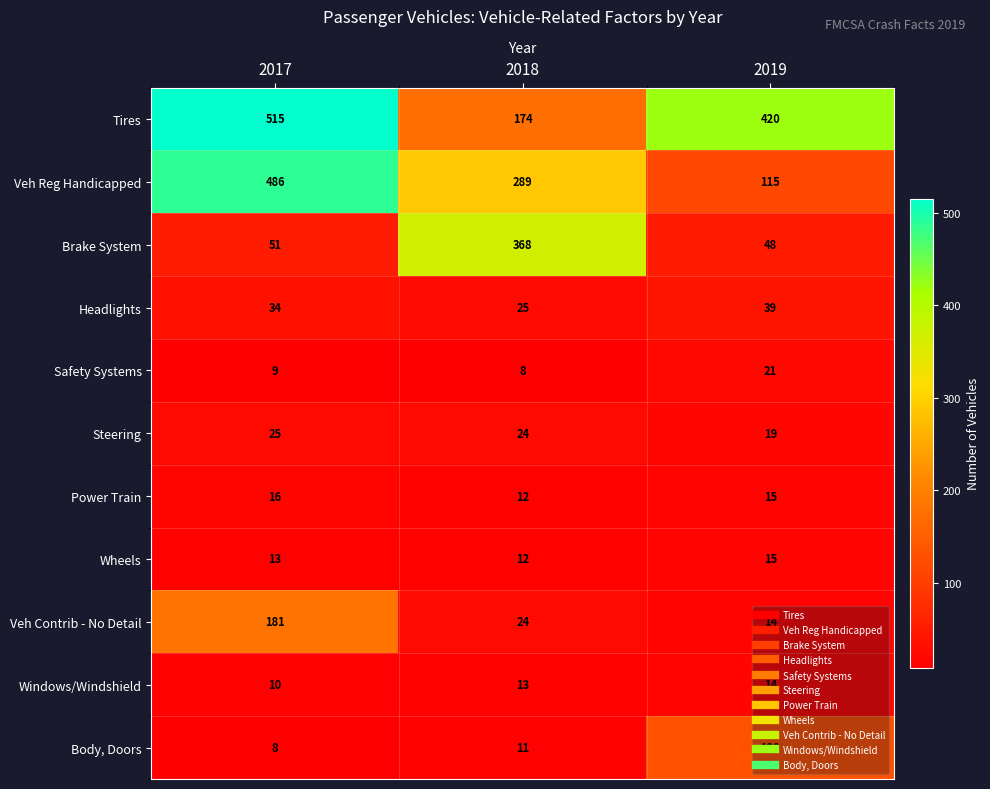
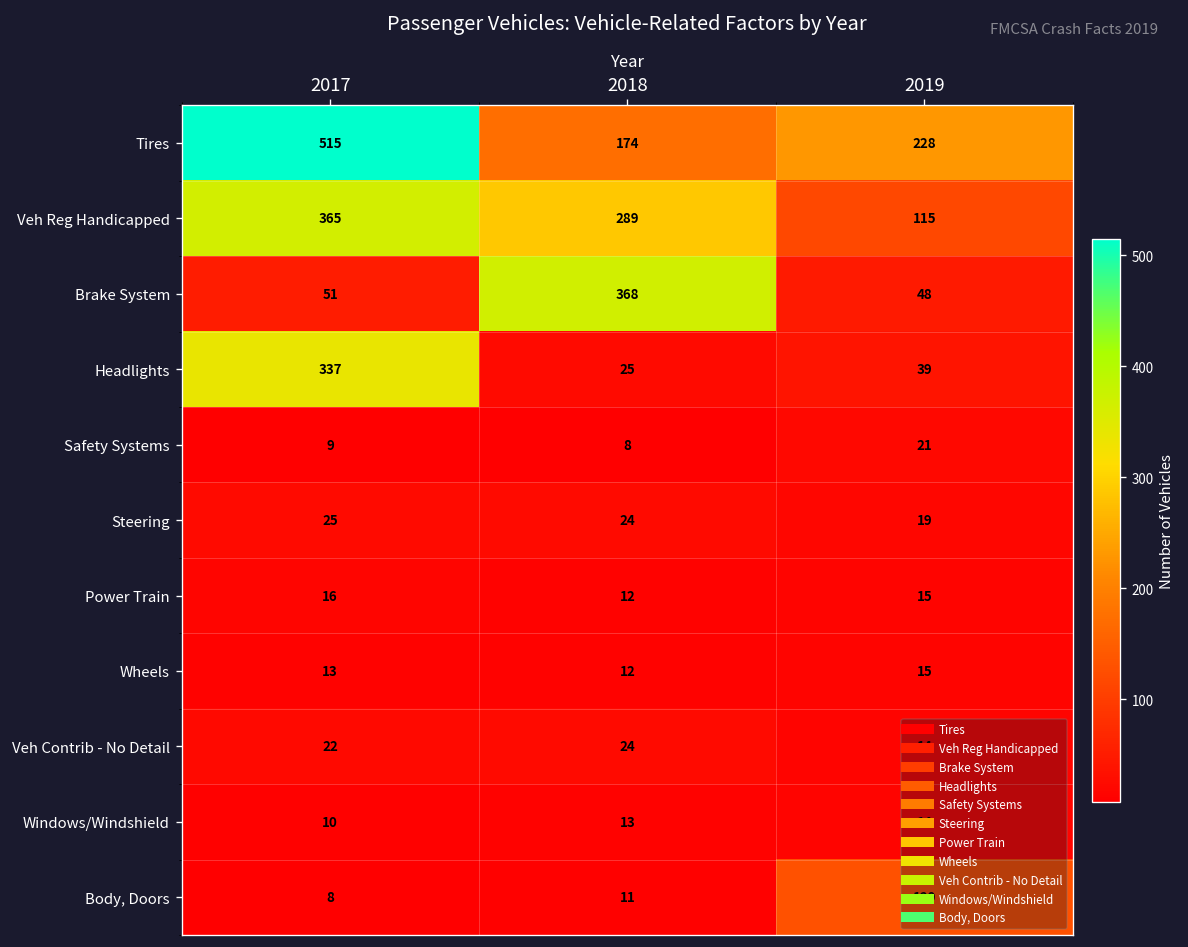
Tires, 2019: 420 -> 228
Veh Reg Handicapped, 2017: 486 -> 365
Headlights, 2017: 34 -> 337
Veh Contrib - No Detail, 2017: 181 -> 22
